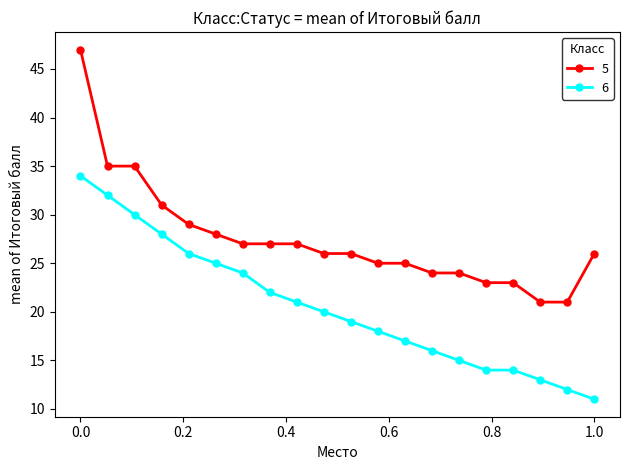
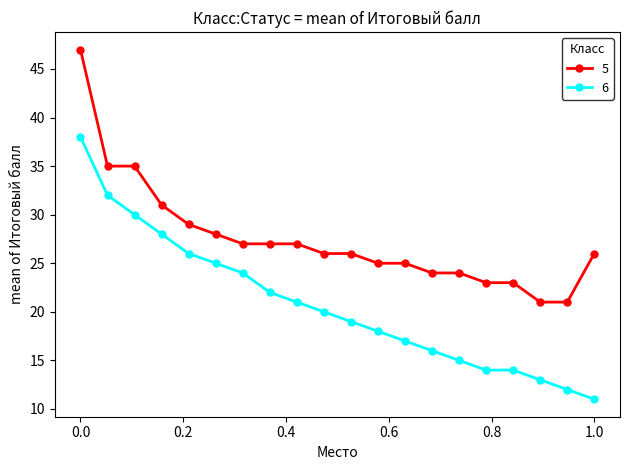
6, 0.0: 34 -> 38
